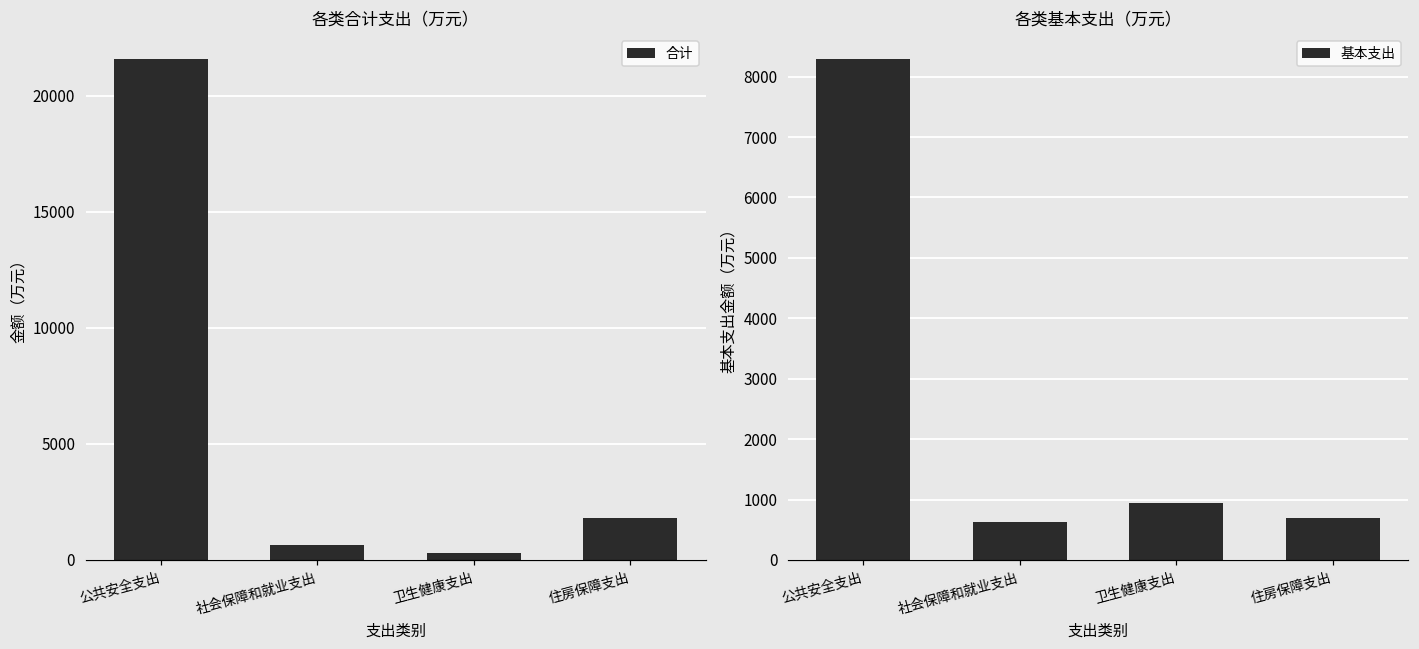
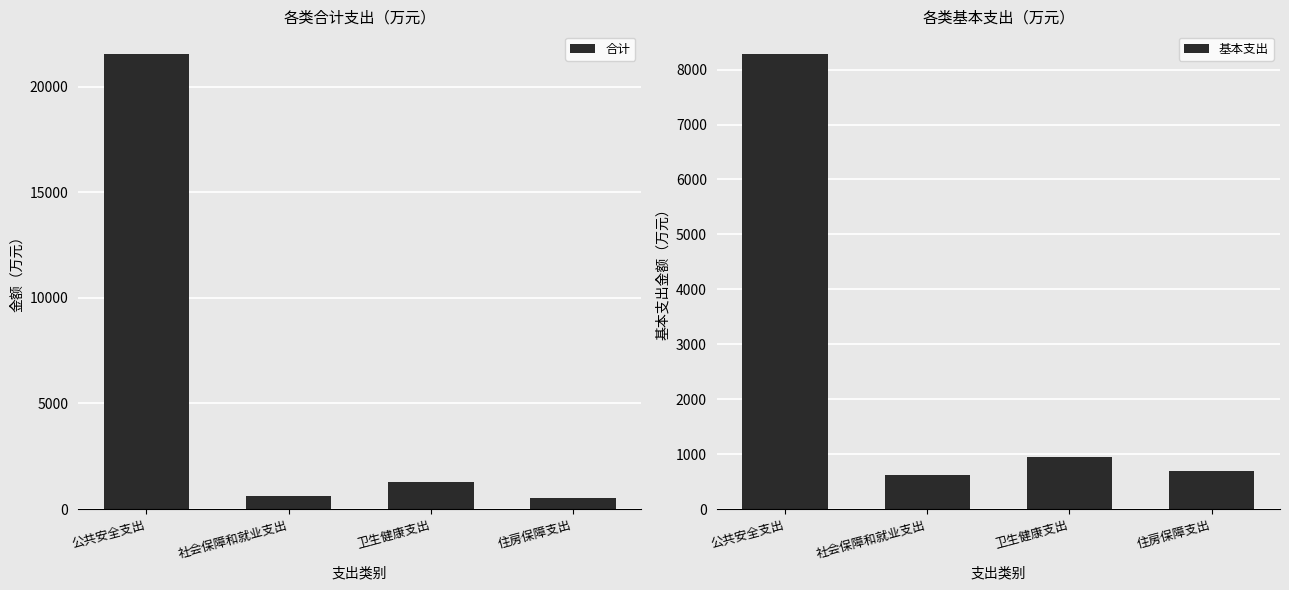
各类合计支出（万元）, 卫生健康支出: 300 -> 1300
各类合计支出（万元）, 住房保障支出: 1800 -> 500
